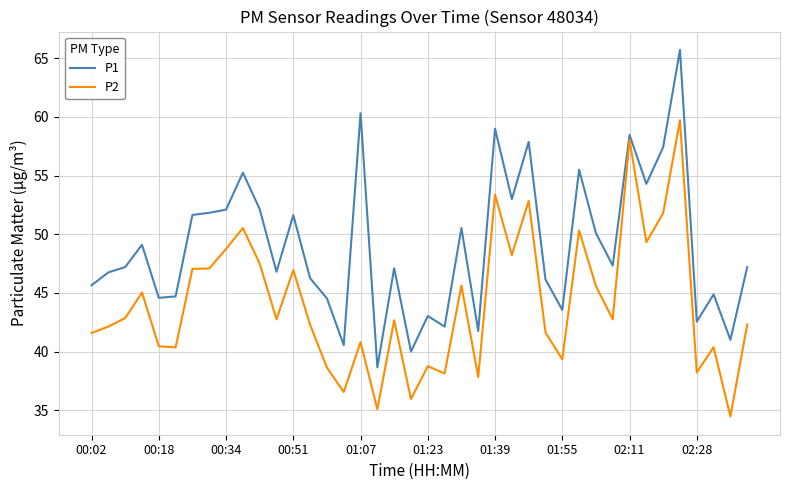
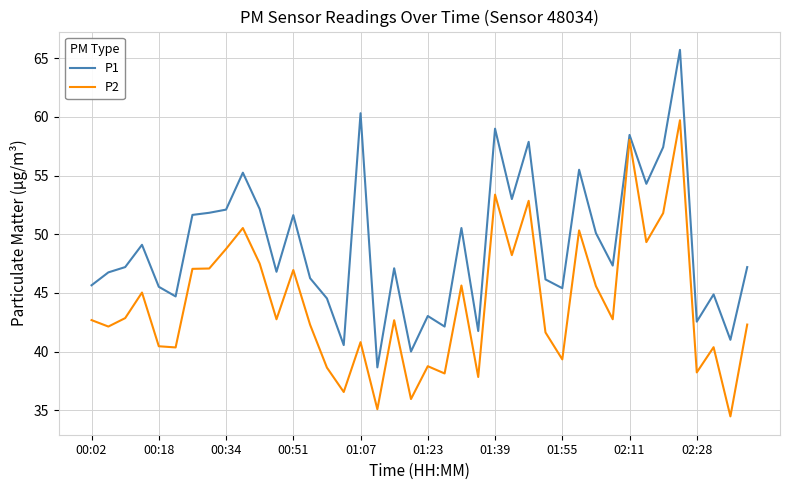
P2, 00:02: 41.6 -> 42.7
P1, 00:18: 44.6 -> 45.5
P1, 01:55: 43.6 -> 45.4
